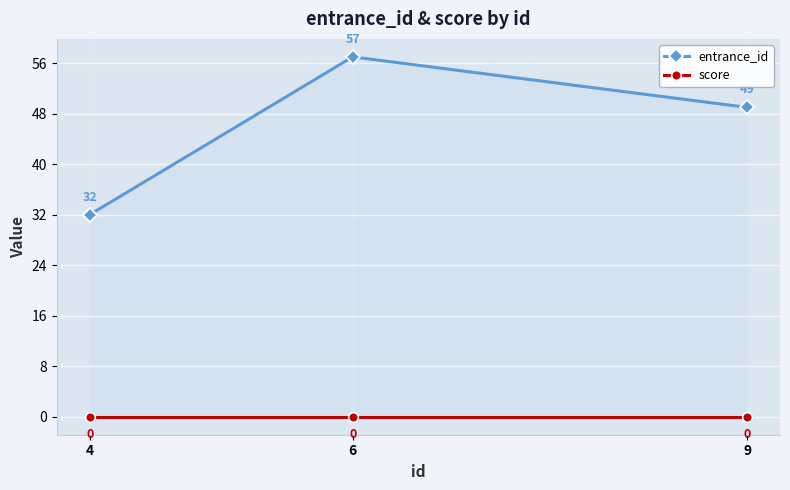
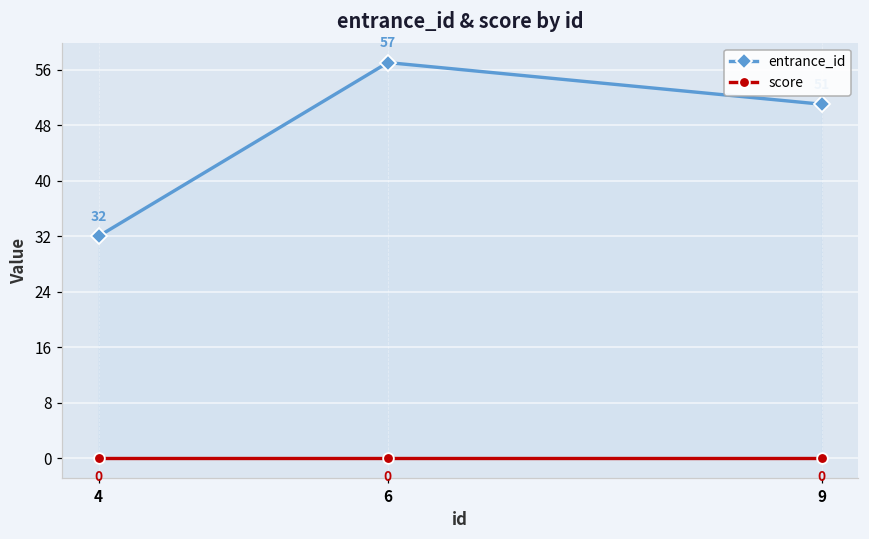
entrance_id, 9: 49 -> 51
